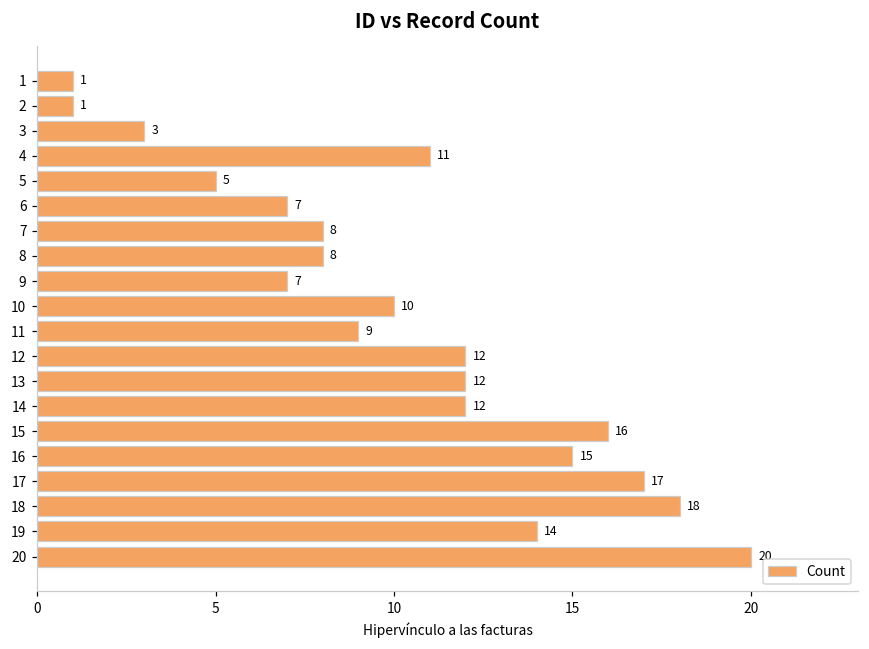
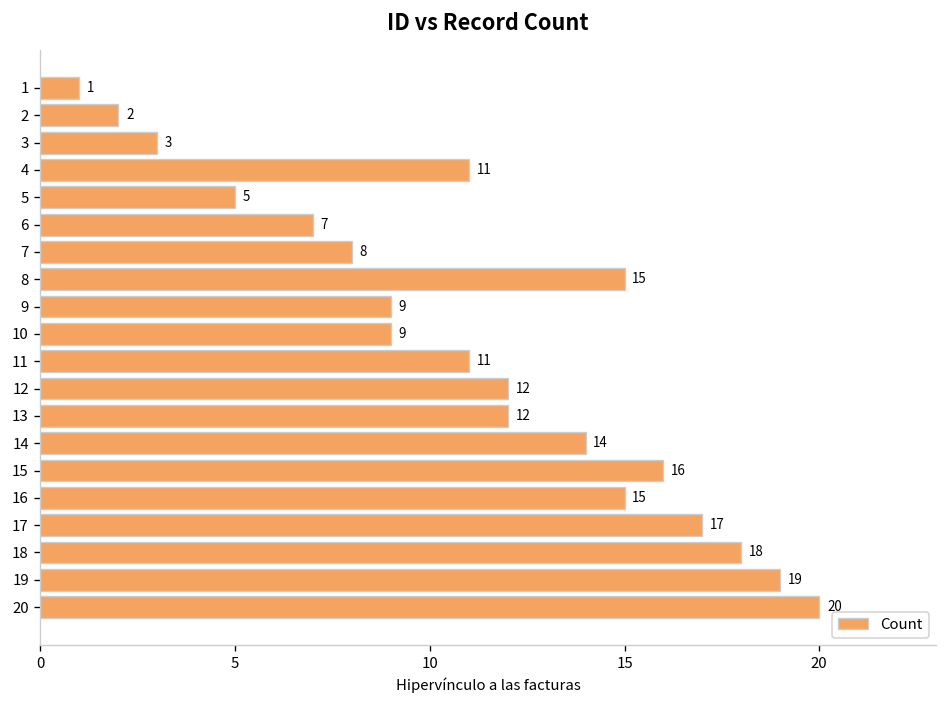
2: 1 -> 2
8: 8 -> 15
9: 7 -> 9
10: 10 -> 9
11: 9 -> 11
14: 12 -> 14
19: 14 -> 19
